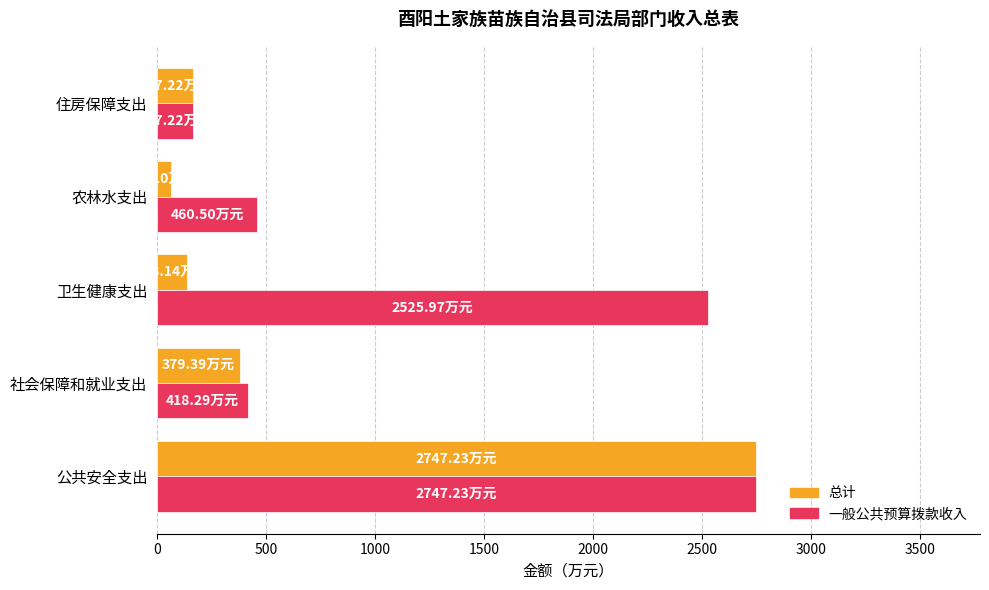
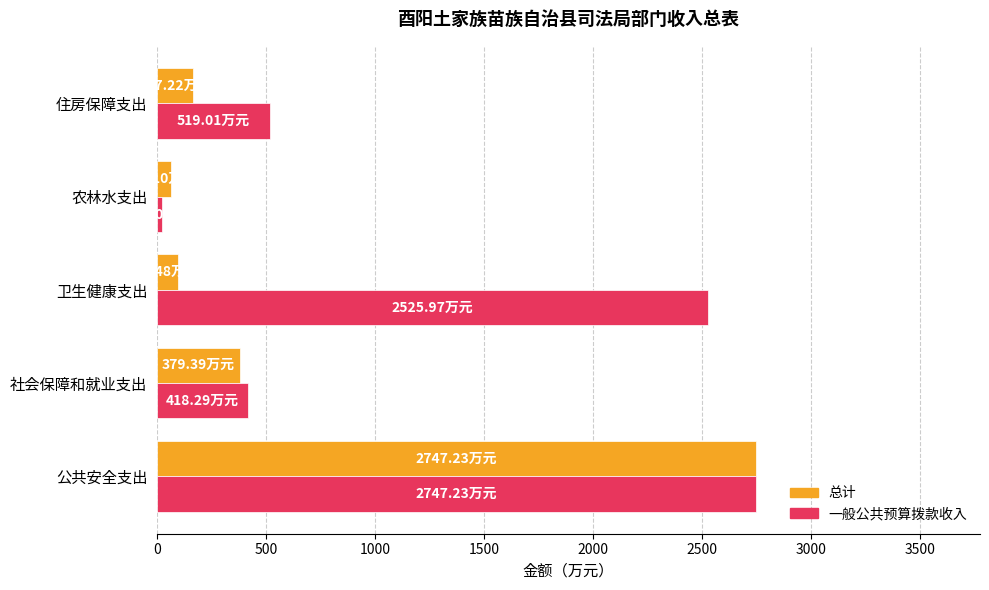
一般公共预算拨款收入, 住房保障支出: 170 -> 520
一般公共预算拨款收入, 农林水支出: 460 -> 20
总计, 卫生健康支出: 140 -> 90
